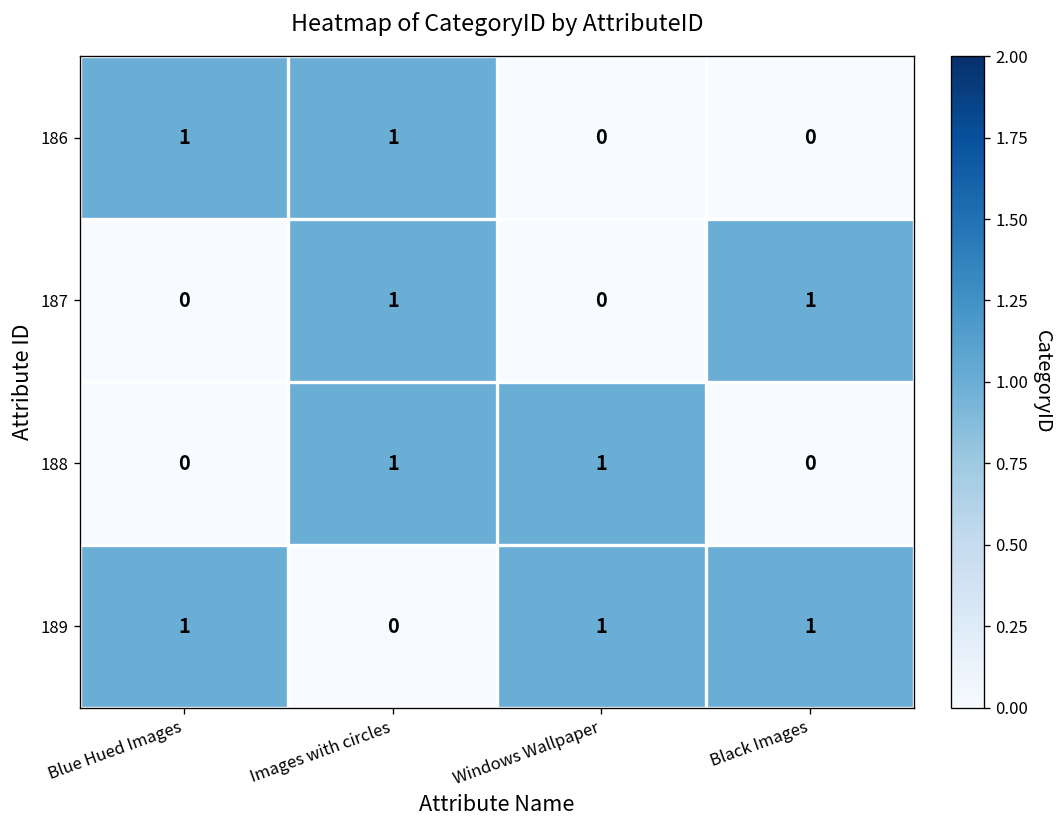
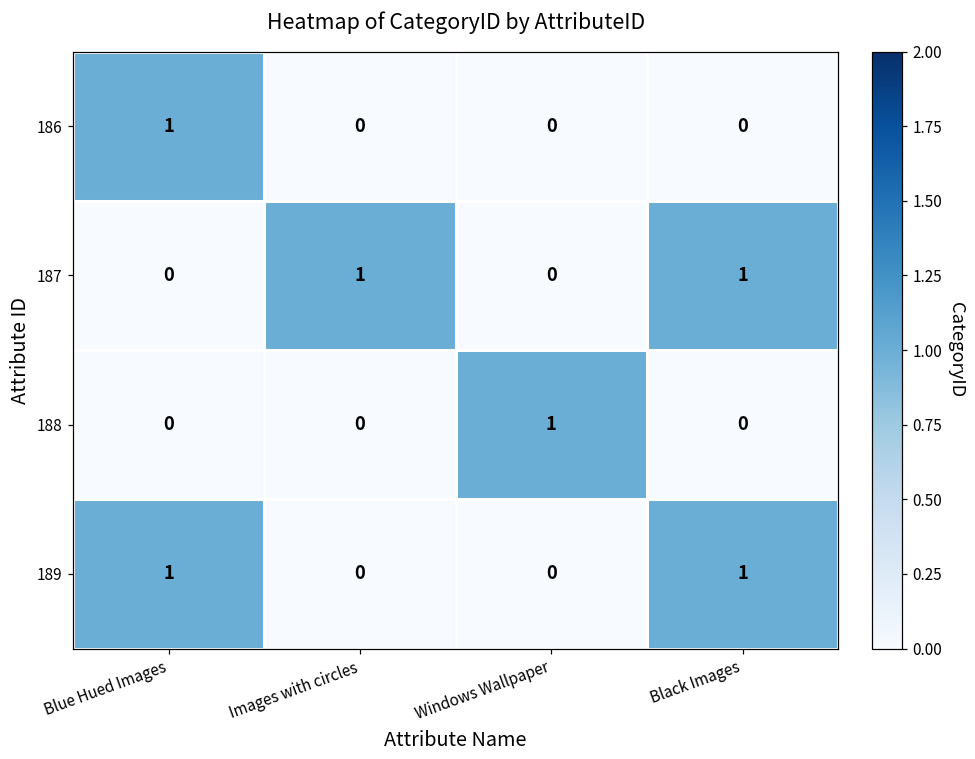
186, Images with circles: 1 -> 0
188, Images with circles: 1 -> 0
189, Windows Wallpaper: 1 -> 0
